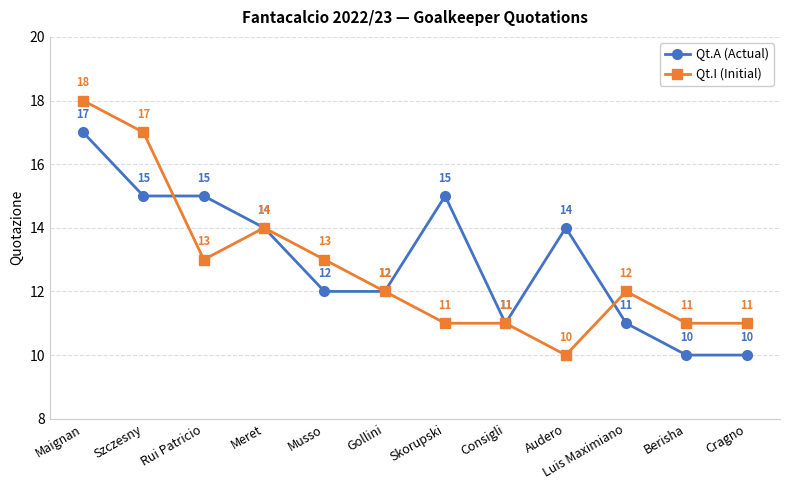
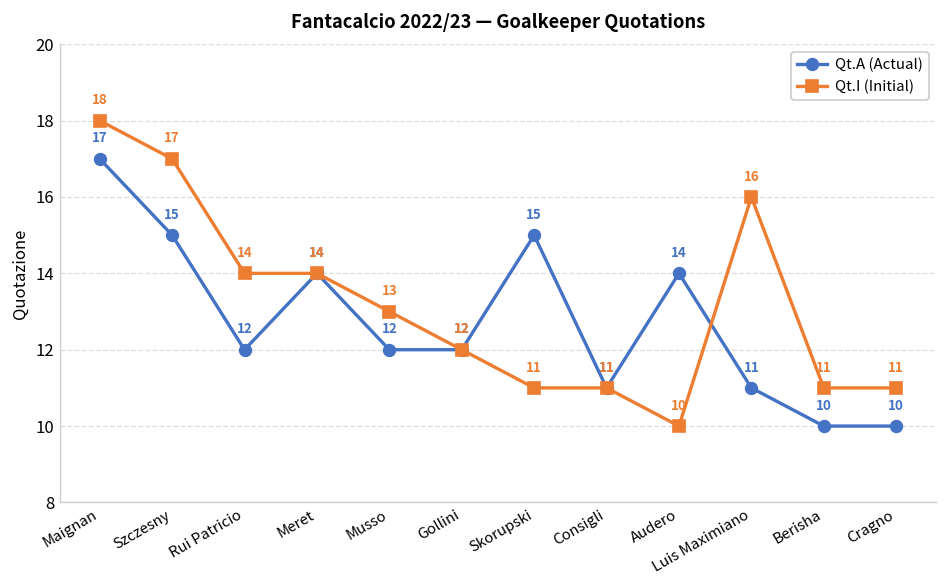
Qt.A (Actual), Rui Patricio: 15 -> 12
Qt.I (Initial), Rui Patricio: 13 -> 14
Qt.I (Initial), Luis Maximiano: 12 -> 16
